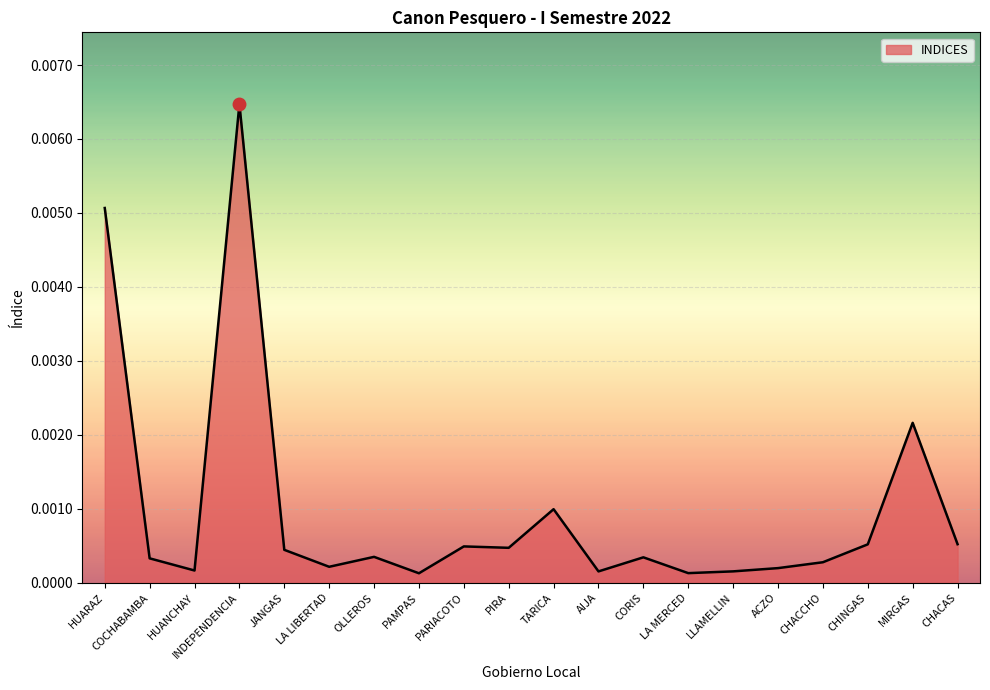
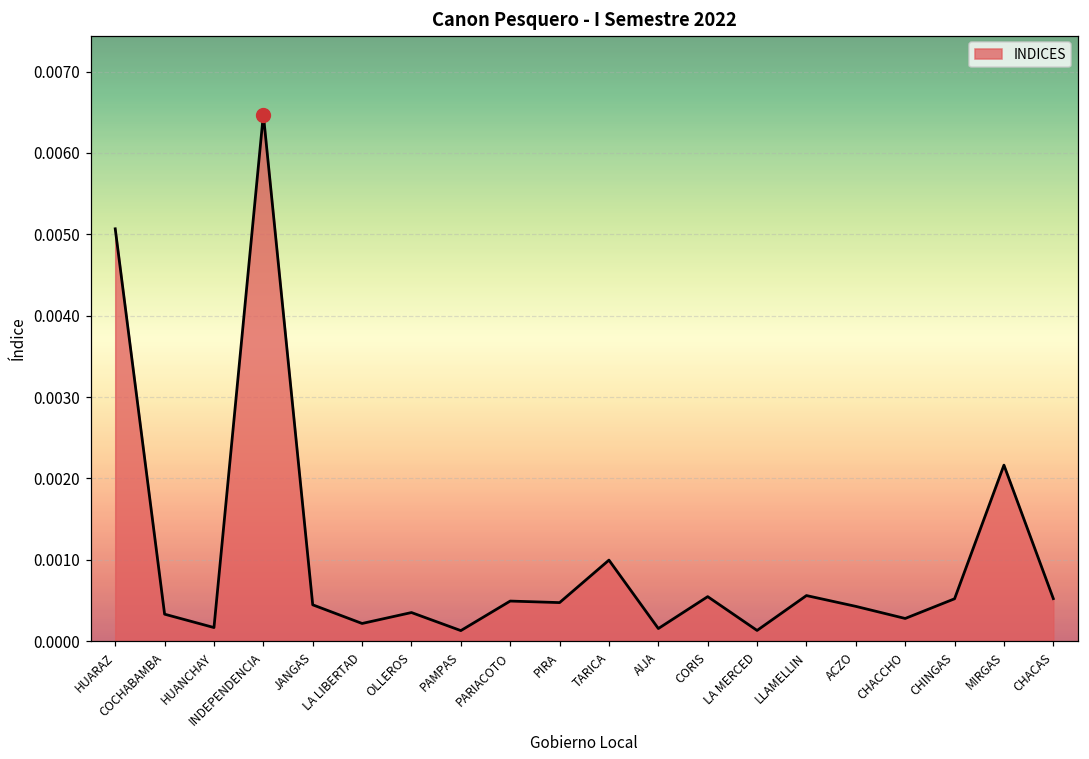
INDICES, CORIS: 0.0003 -> 0.0005
INDICES, LLAMELLIN: 0.0002 -> 0.0006
INDICES, ACZO: 0.0002 -> 0.0004
